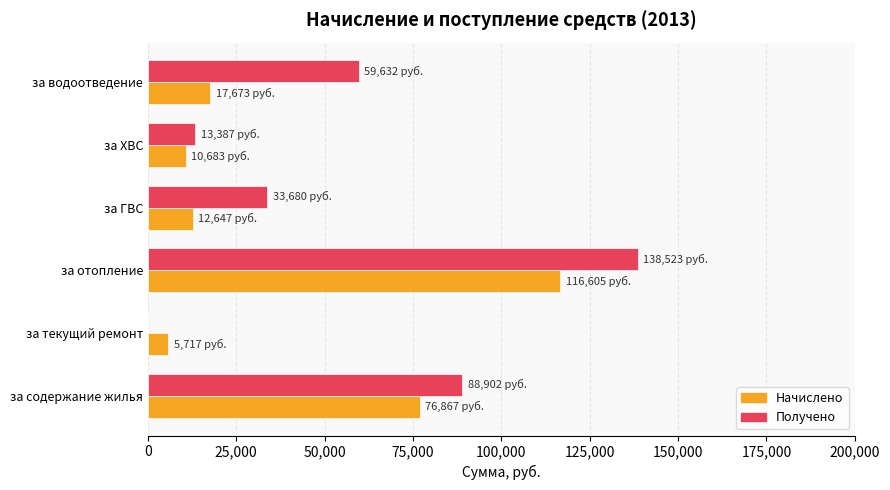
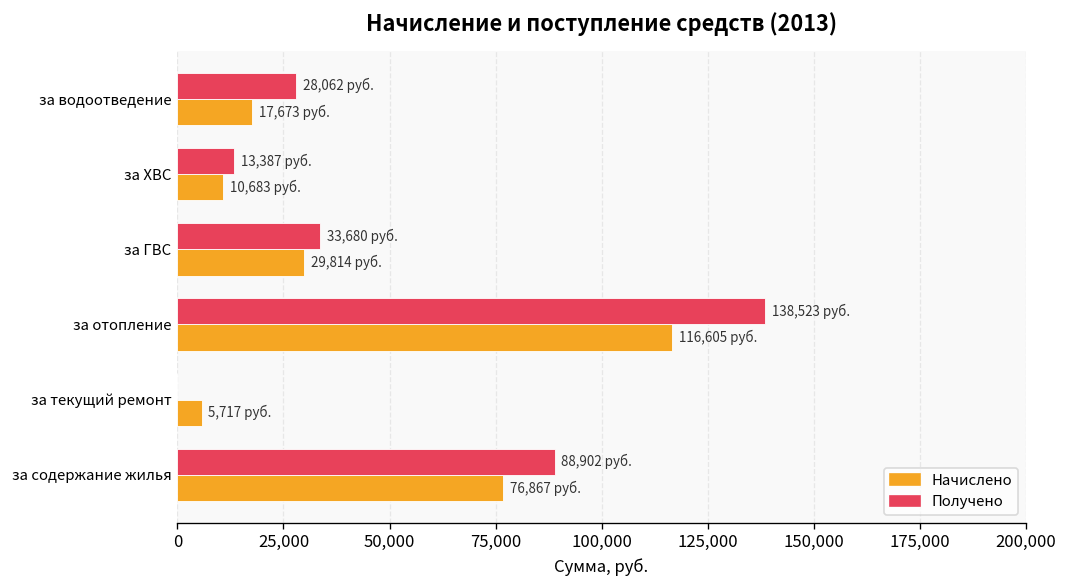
Получено, за водоотведение: 59,632 -> 28,062
Начислено, за ГВС: 12,647 -> 29,814
